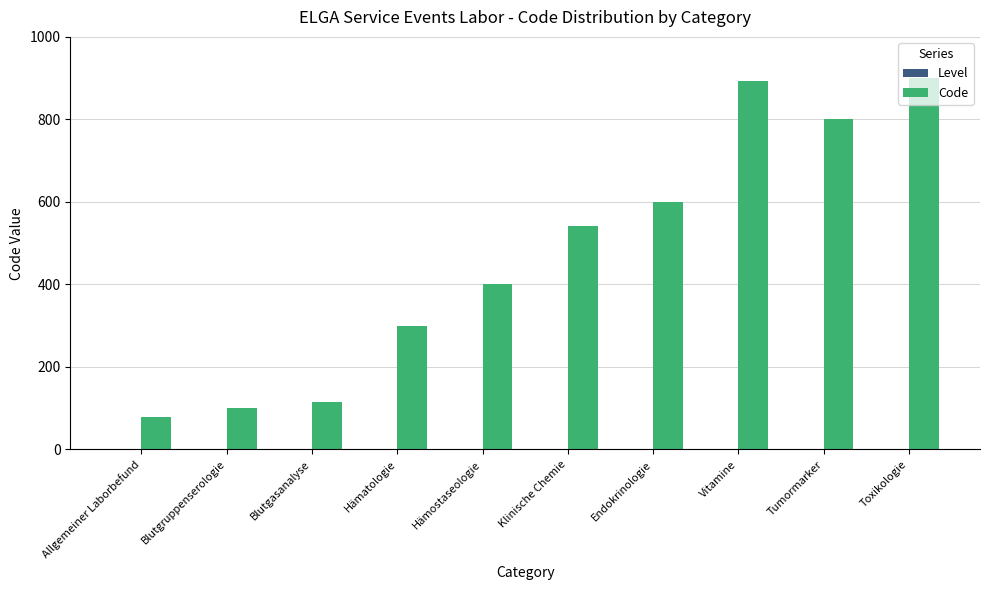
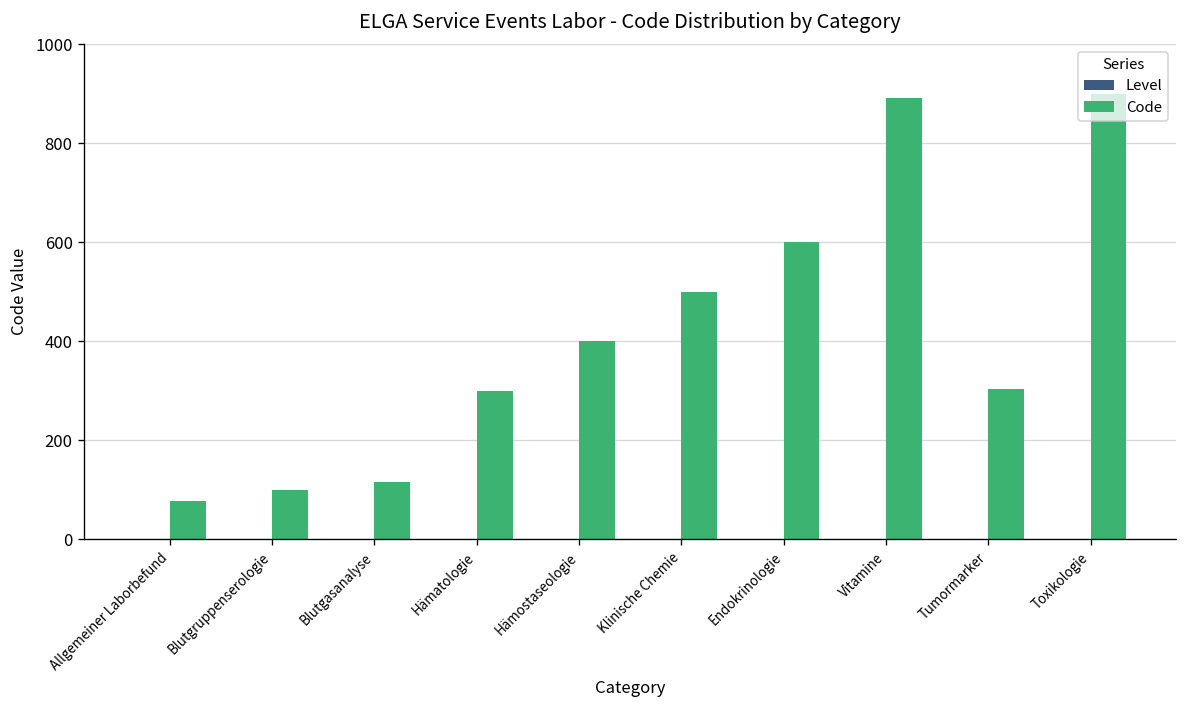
Code, Klinische Chemie: 540 -> 500
Code, Tumormarker: 800 -> 300
